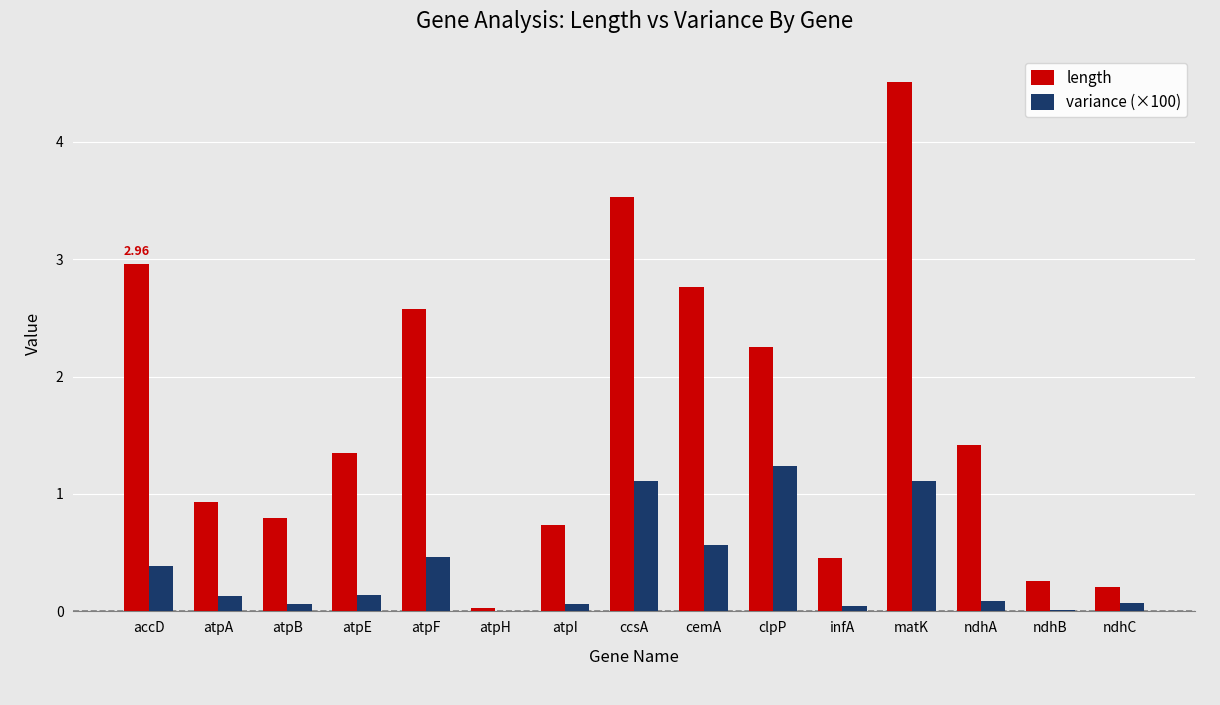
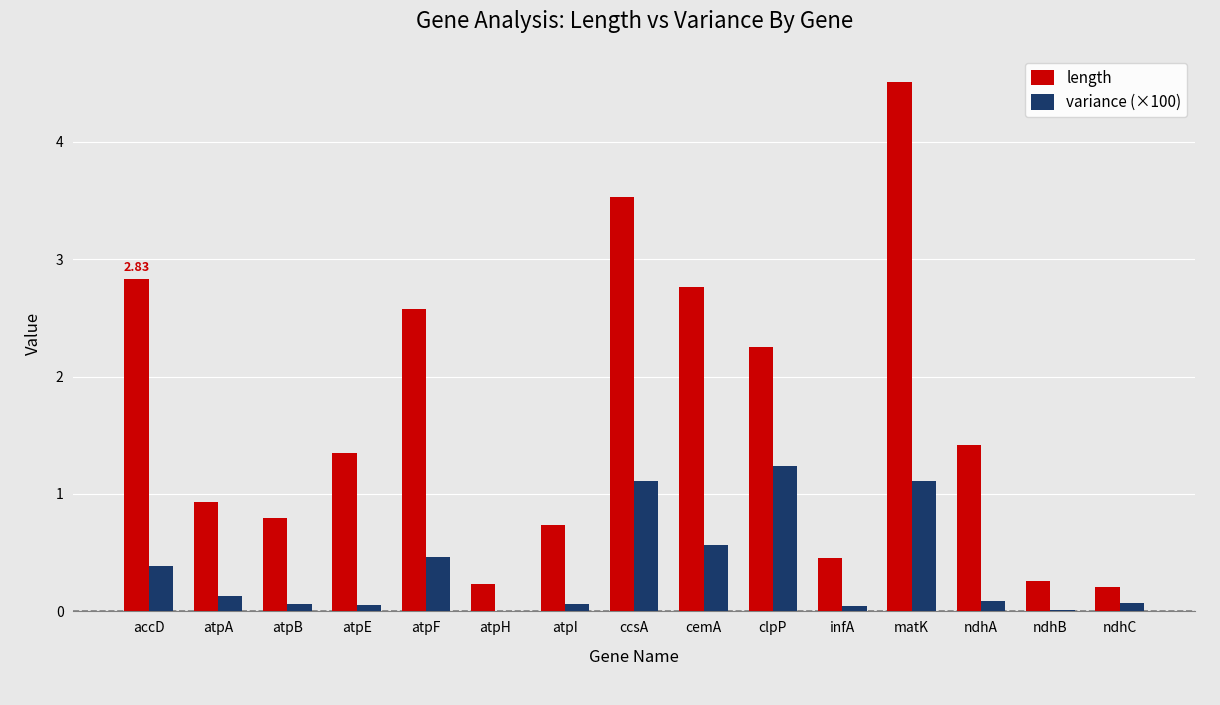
length, accD: 2.96 -> 2.83
variance (×100), atpE: 0.14 -> 0.06
length, atpH: 0.02 -> 0.24
